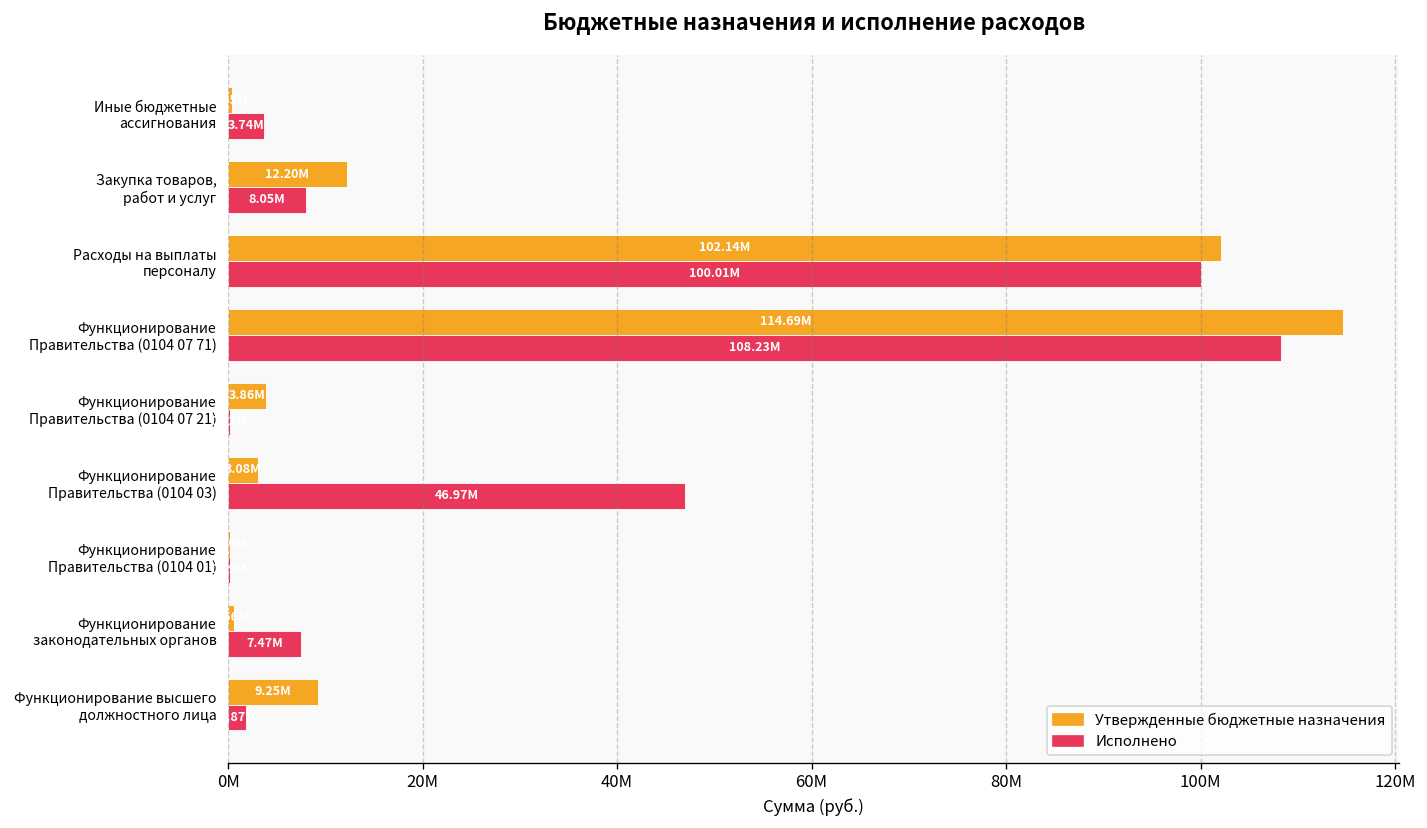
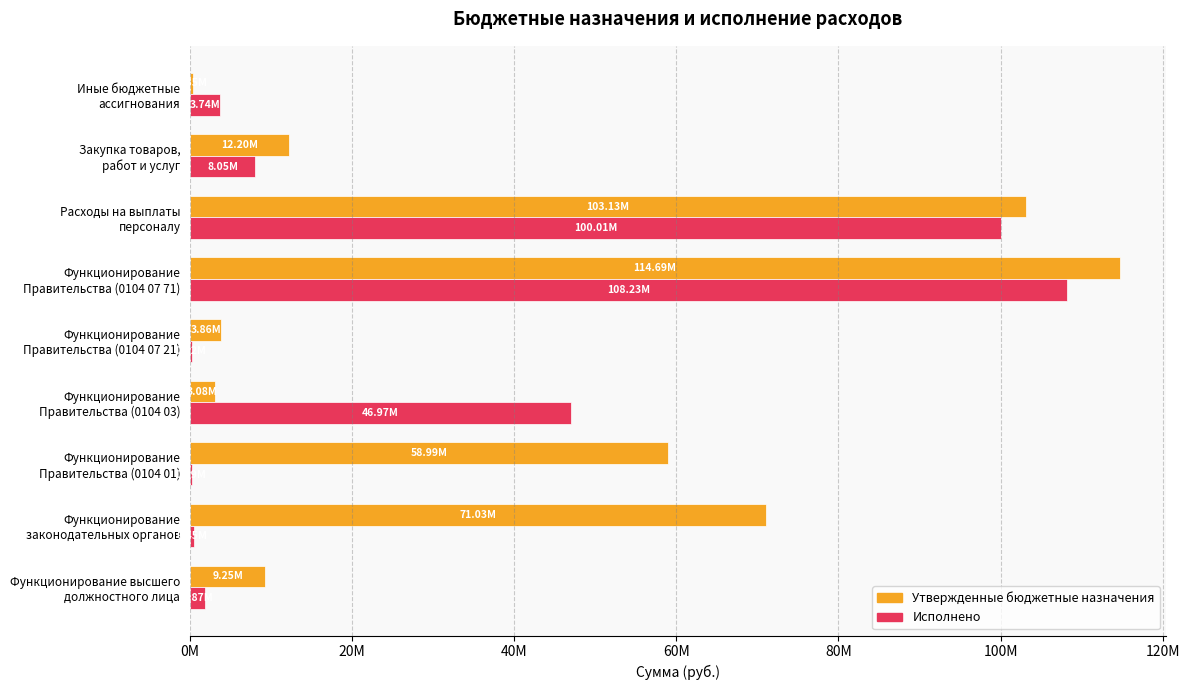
Утвержденные бюджетные назначения, Расходы на выплаты персоналу: 102.14M -> 103.13M
Утвержденные бюджетные назначения, Функционирование Правительства (0104 01): 0 -> 59000000
Утвержденные бюджетные назначения, Функционирование законодательных органов: 1000000 -> 71000000
Исполнено, Функционирование законодательных органов: 7000000 -> 0
